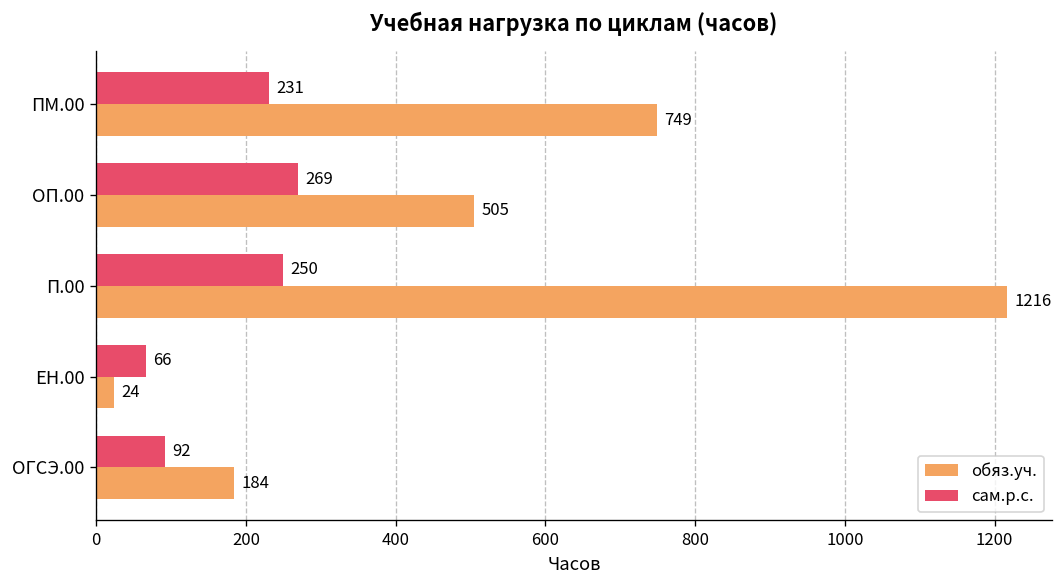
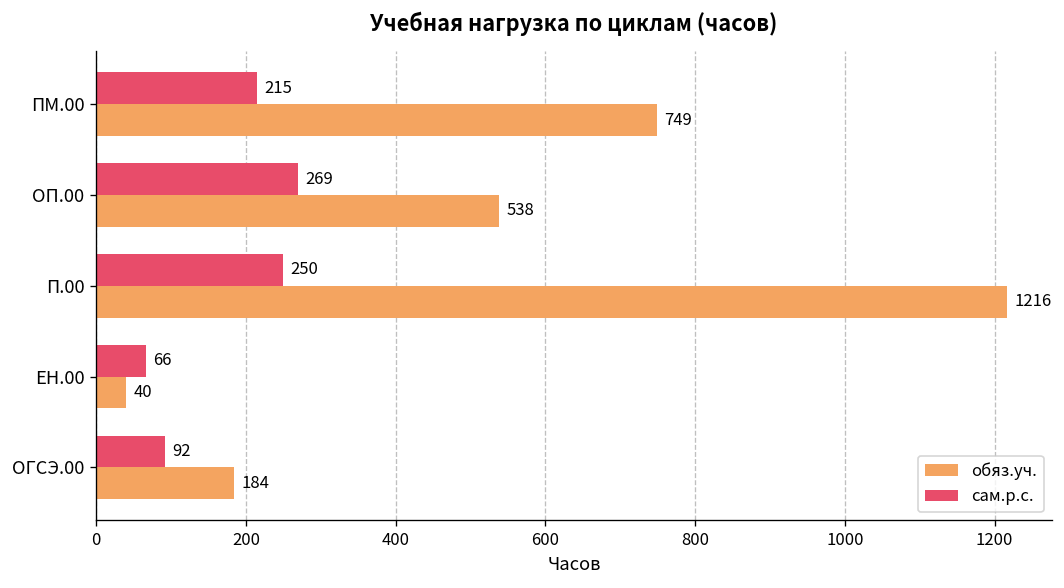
сам.р.с., ПМ.00: 231 -> 215
обяз.уч., ОП.00: 505 -> 538
обяз.уч., ЕН.00: 24 -> 40
